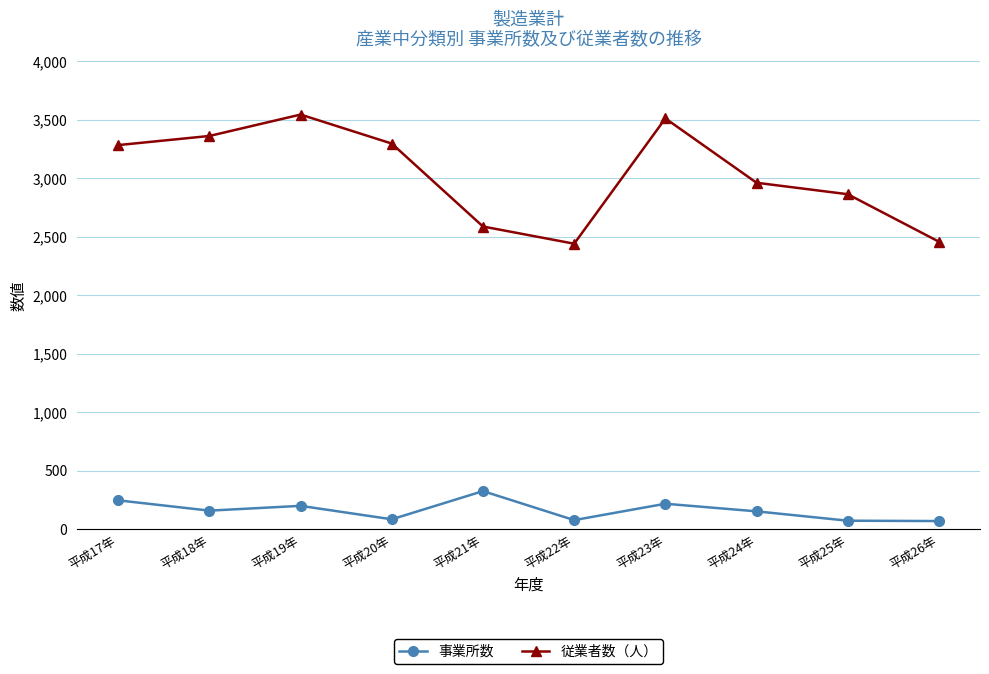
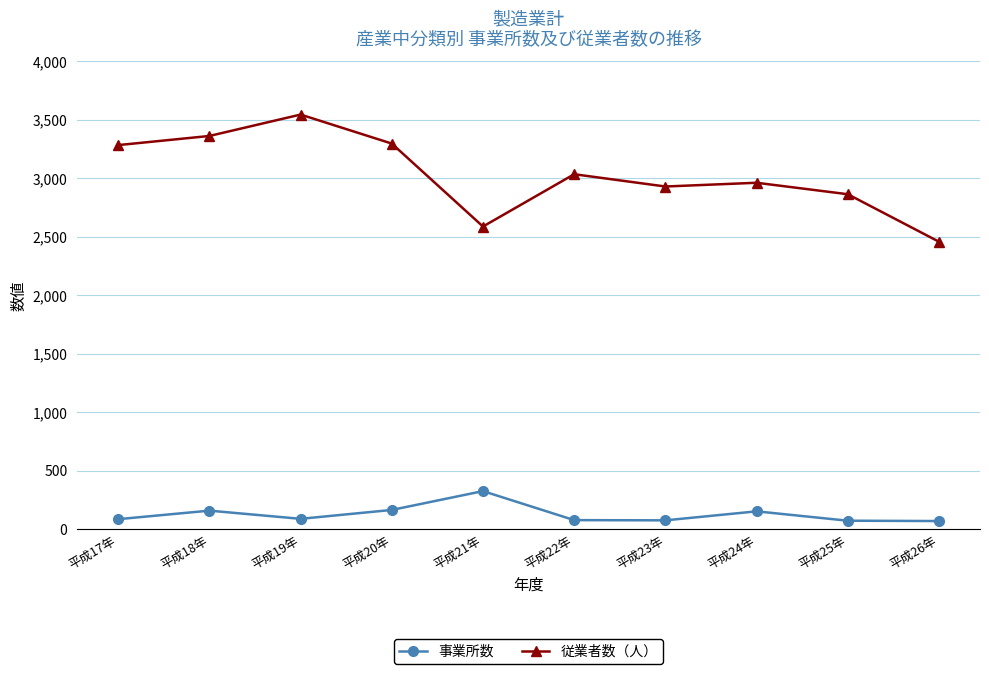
事業所数, 平成17年: 250 -> 80
事業所数, 平成19年: 200 -> 90
事業所数, 平成20年: 80 -> 160
従業者数（人）, 平成22年: 2,440 -> 3,030
事業所数, 平成23年: 220 -> 70
従業者数（人）, 平成23年: 3,510 -> 2,930
